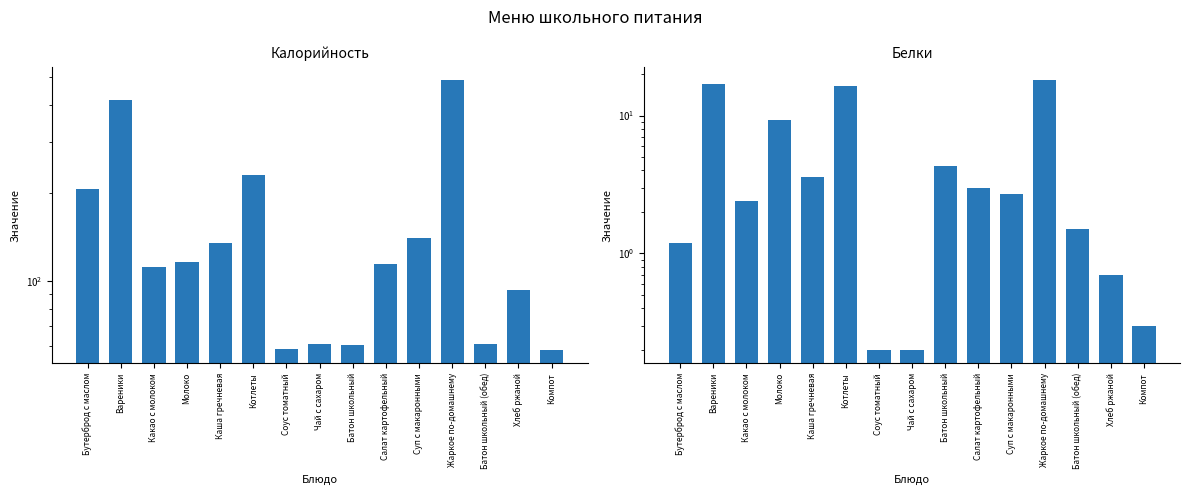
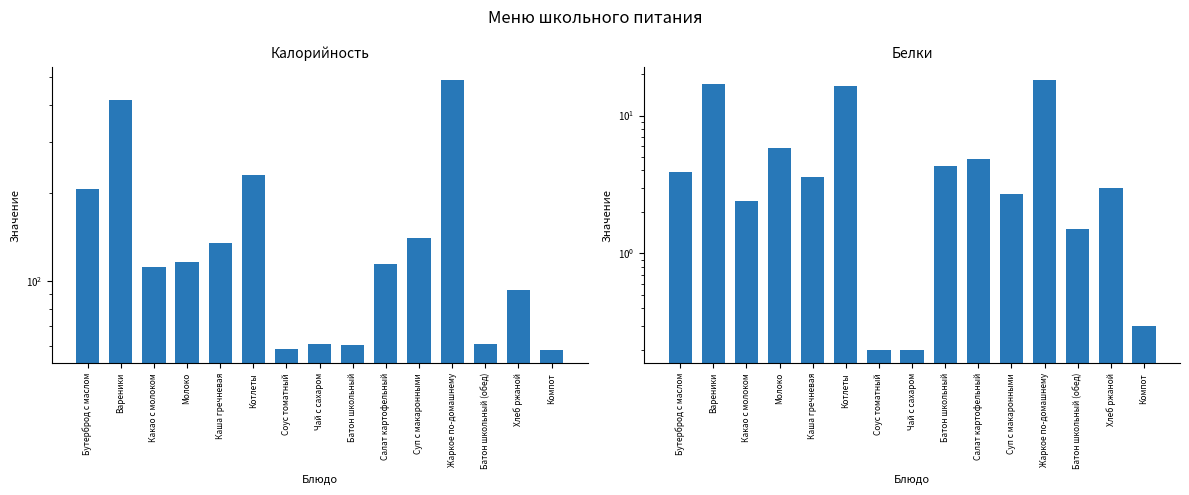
Белки, Бутерброд с маслом: 1.2 -> 3.9
Белки, Молоко: 9 -> 5.8
Белки, Салат картофельный: 3.0 -> 4.8
Белки, Хлеб ржаной: 0.7 -> 3.0
